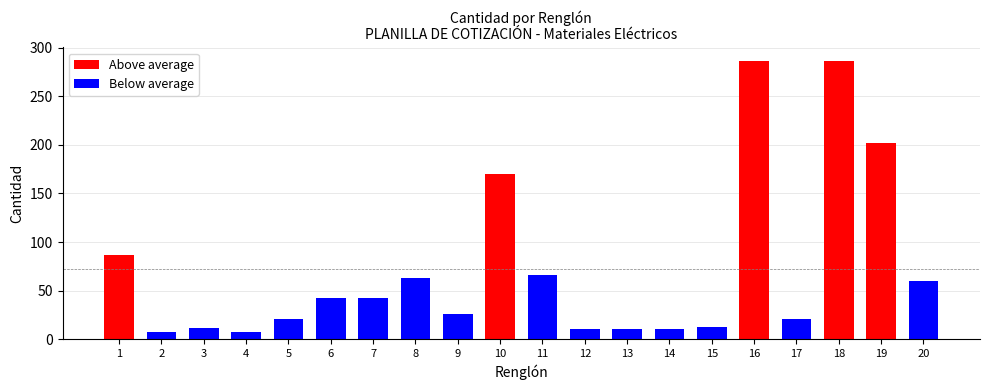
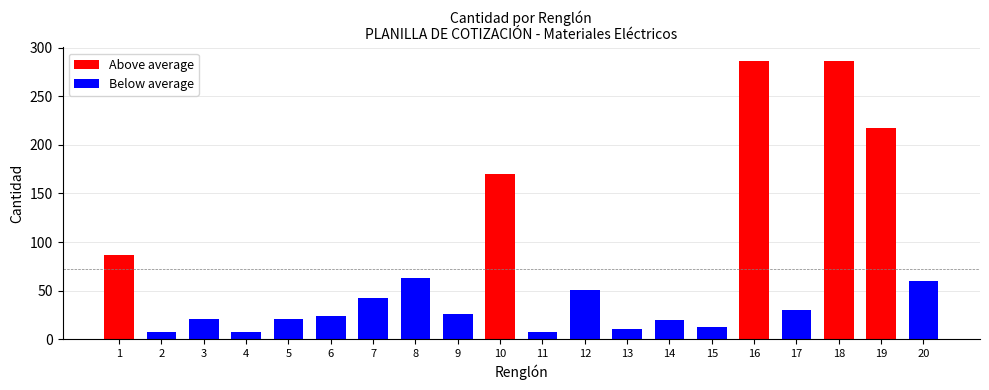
Below average, 3: 10 -> 20
Below average, 6: 40 -> 20
Below average, 11: 70 -> 10
Below average, 12: 10 -> 50
Below average, 14: 10 -> 20
Below average, 17: 20 -> 30
Above average, 19: 200 -> 220
